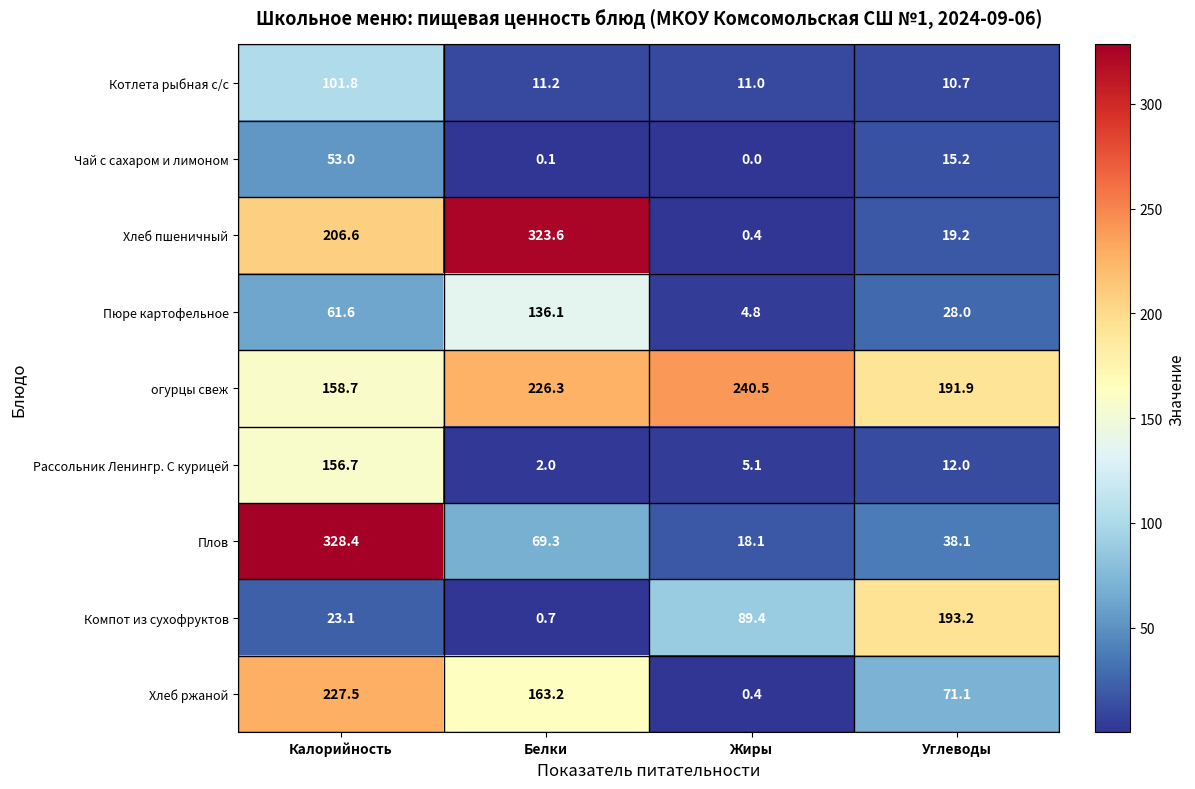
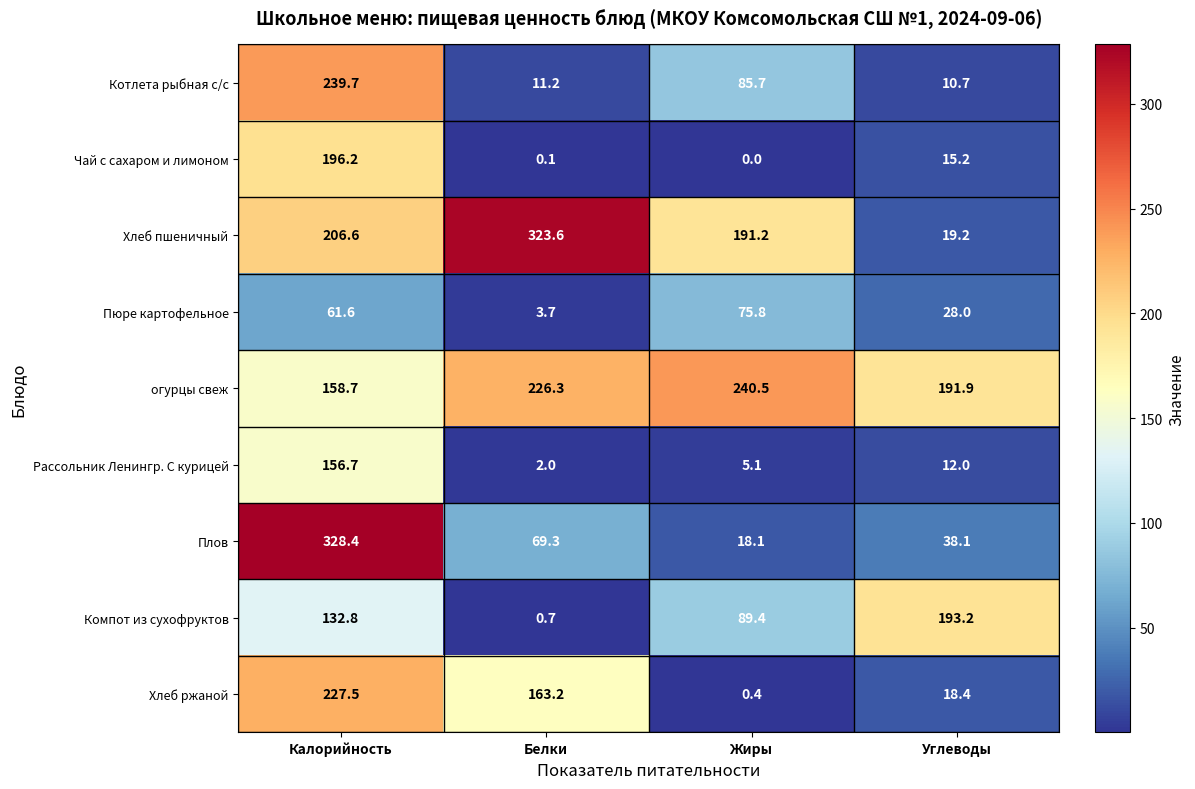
Котлета рыбная с/с, Калорийность: 101.8 -> 239.7
Котлета рыбная с/с, Жиры: 11.0 -> 85.7
Чай с сахаром и лимоном, Калорийность: 53.0 -> 196.2
Хлеб пшеничный, Жиры: 0.4 -> 191.2
Пюре картофельное, Белки: 136.1 -> 3.7
Пюре картофельное, Жиры: 4.8 -> 75.8
Компот из сухофруктов, Калорийность: 23.1 -> 132.8
Хлеб ржаной, Углеводы: 71.1 -> 18.4
